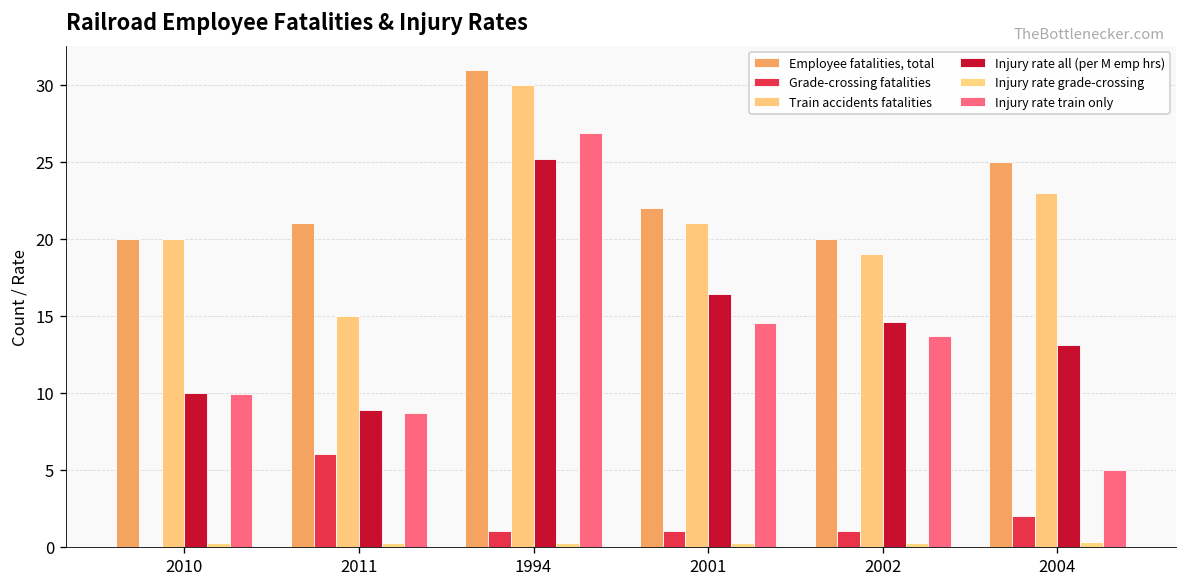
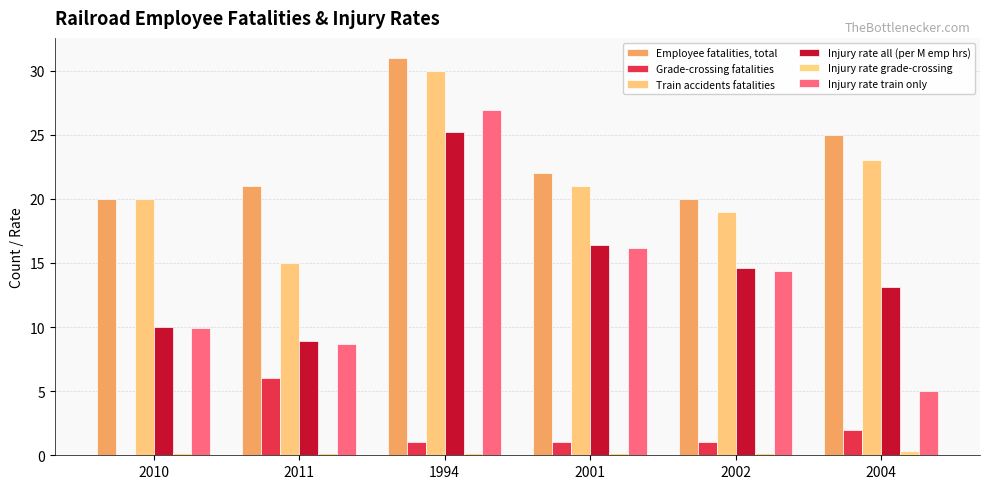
Injury rate train only, 2001: 14.5 -> 16.2
Injury rate train only, 2002: 13.7 -> 14.4
